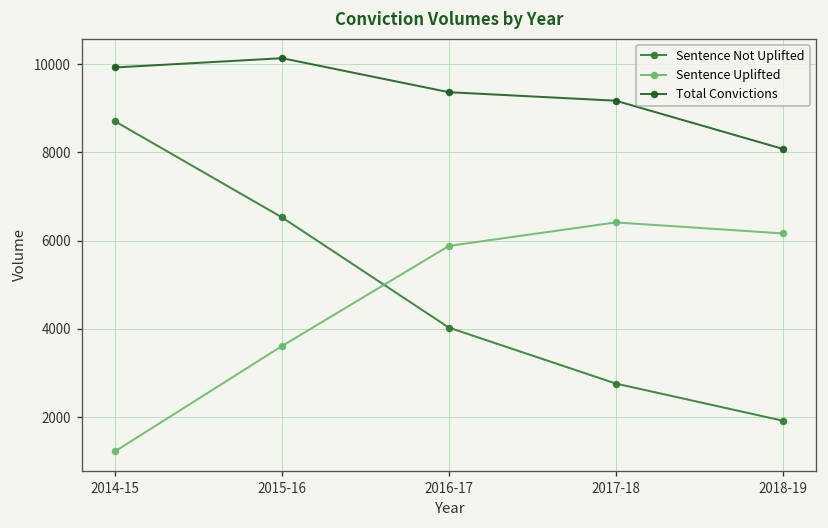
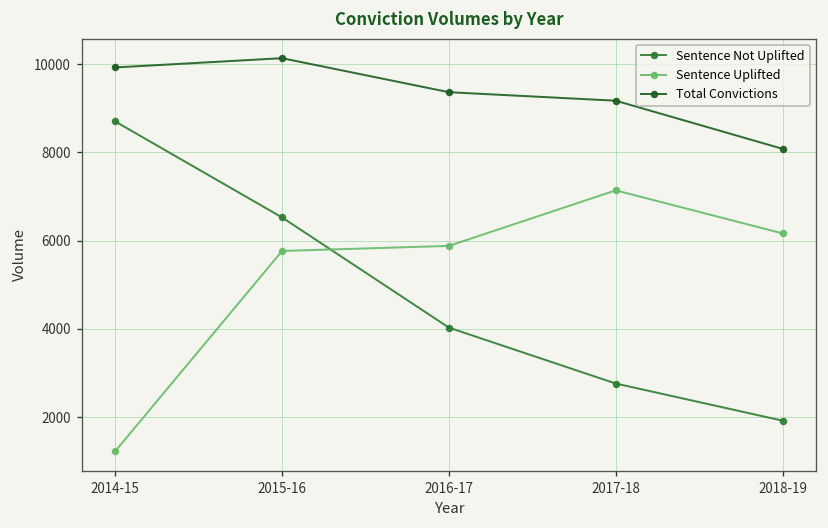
Sentence Uplifted, 2015-16: 3600 -> 5800
Sentence Uplifted, 2017-18: 6400 -> 7100
